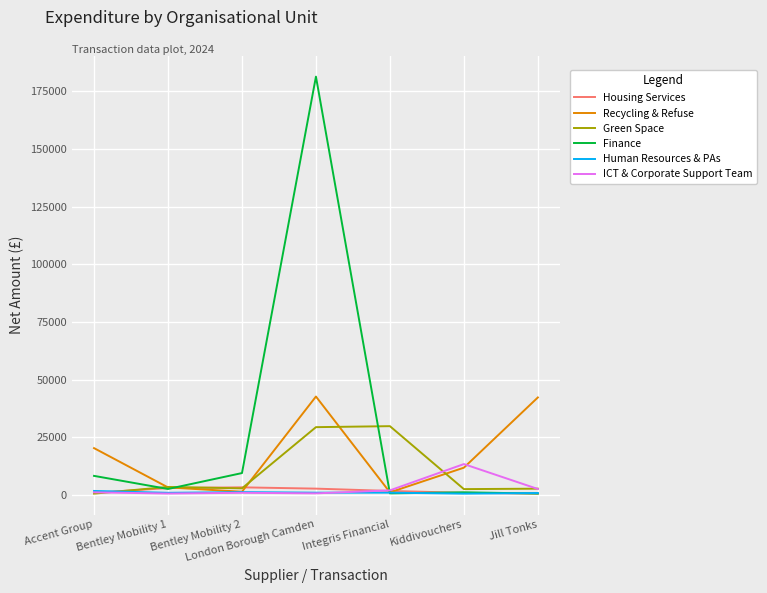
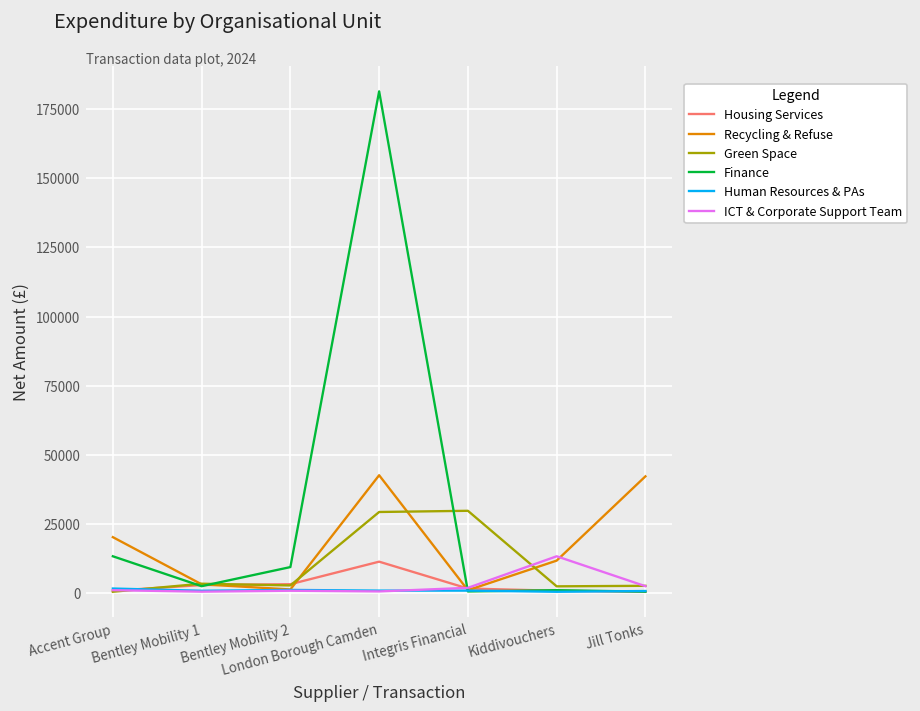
Finance, Accent Group: 8000 -> 13000
Housing Services, London Borough Camden: 3000 -> 11000
